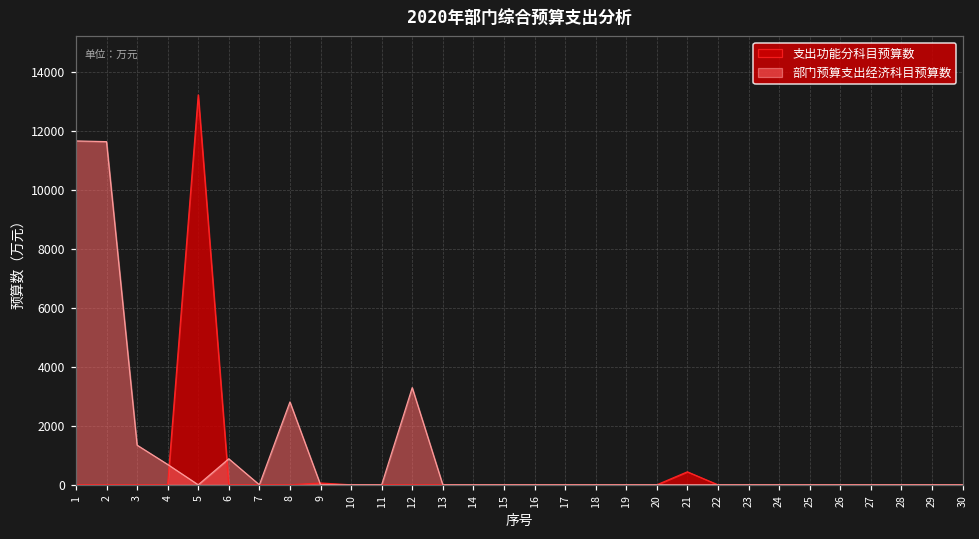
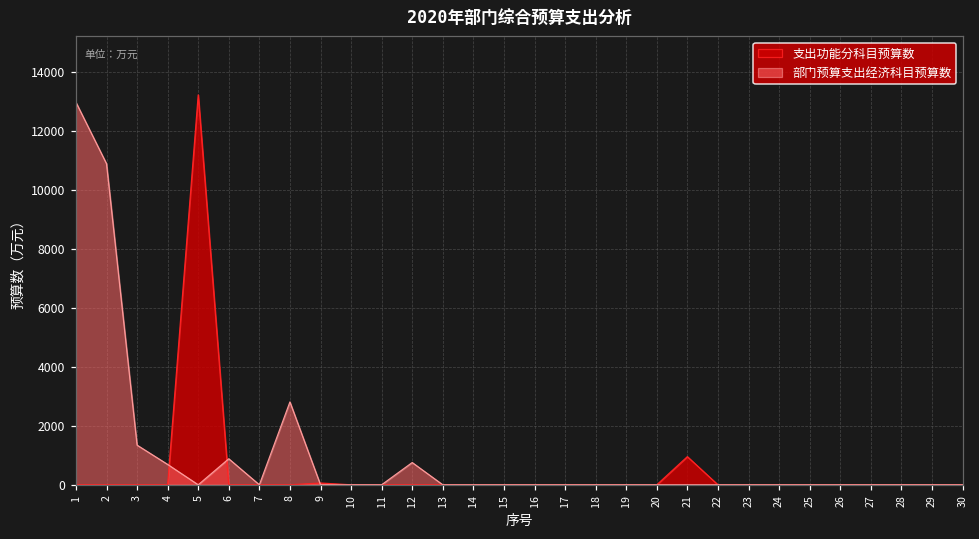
部门预算支出经济科目预算数, 1: 11700 -> 13000
部门预算支出经济科目预算数, 2: 11600 -> 10900
部门预算支出经济科目预算数, 12: 3300 -> 800
支出功能分科目预算数, 21: 400 -> 1000
